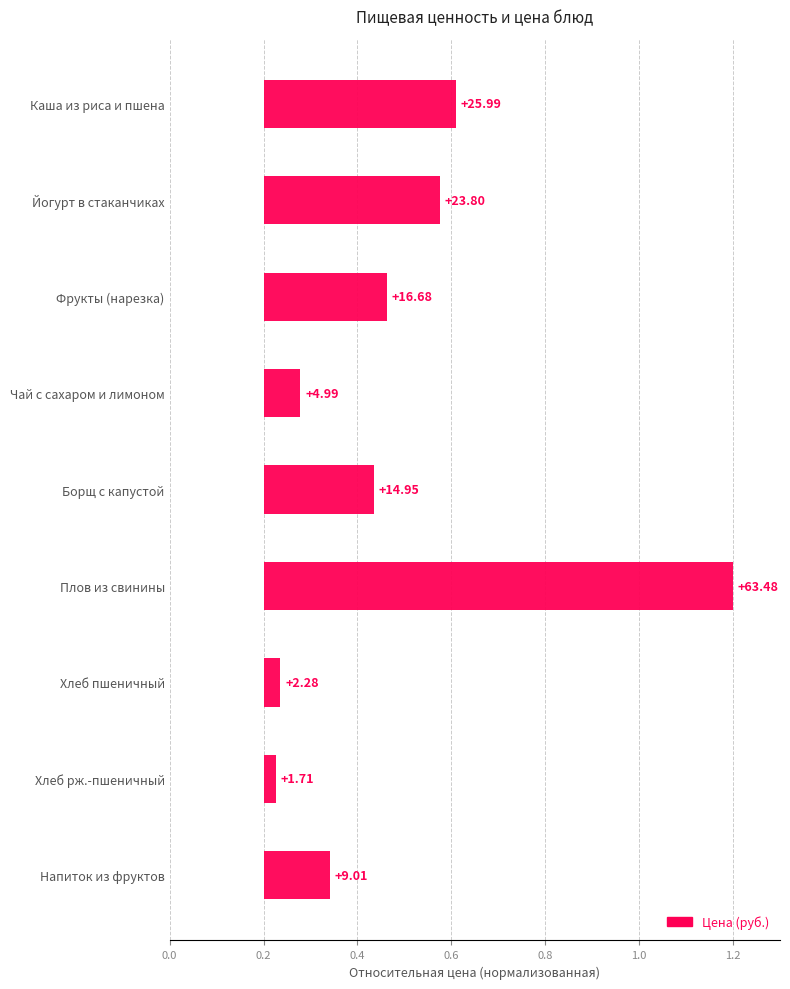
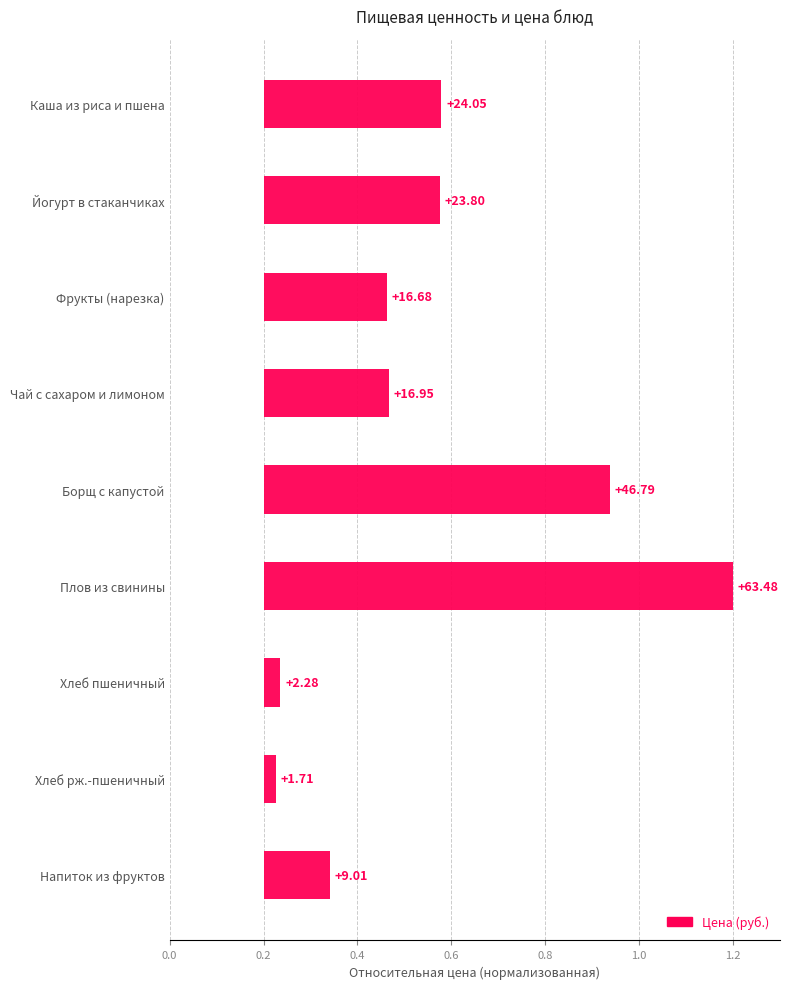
Каша из риса и пшена: +25.99 -> +24.05
Чай с сахаром и лимоном: +4.99 -> +16.95
Борщ с капустой: +14.95 -> +46.79
